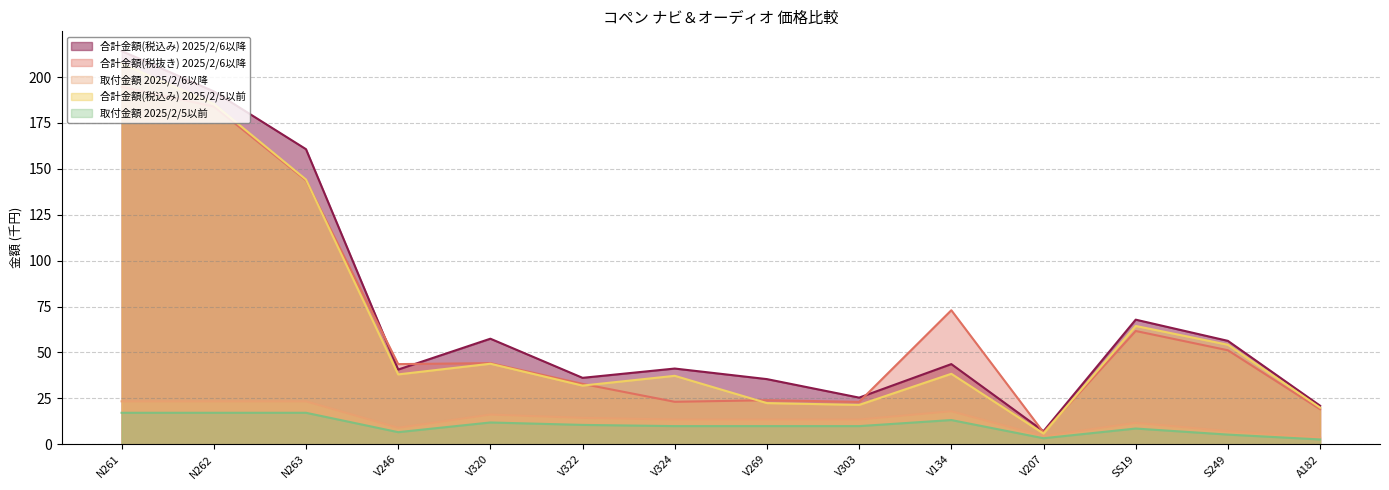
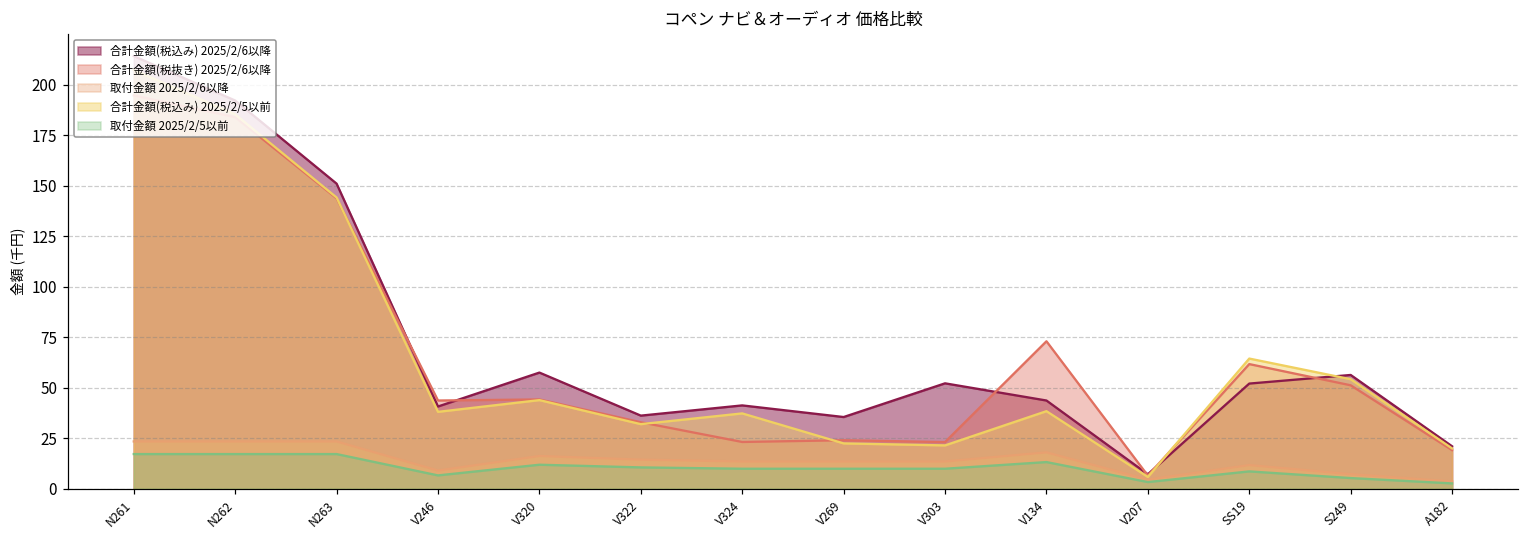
合計金額(税込み) 2025/2/6以降, N263: 161 -> 151
合計金額(税込み) 2025/2/6以降, V303: 25 -> 52
合計金額(税込み) 2025/2/6以降, SS19: 68 -> 52
